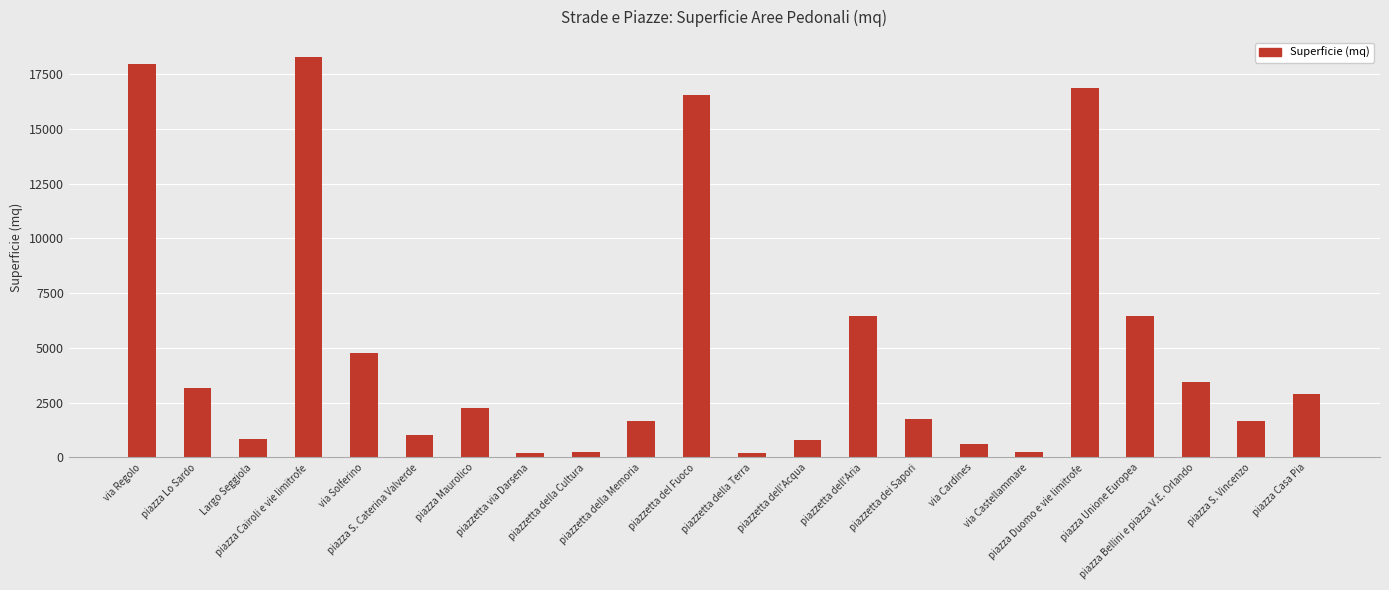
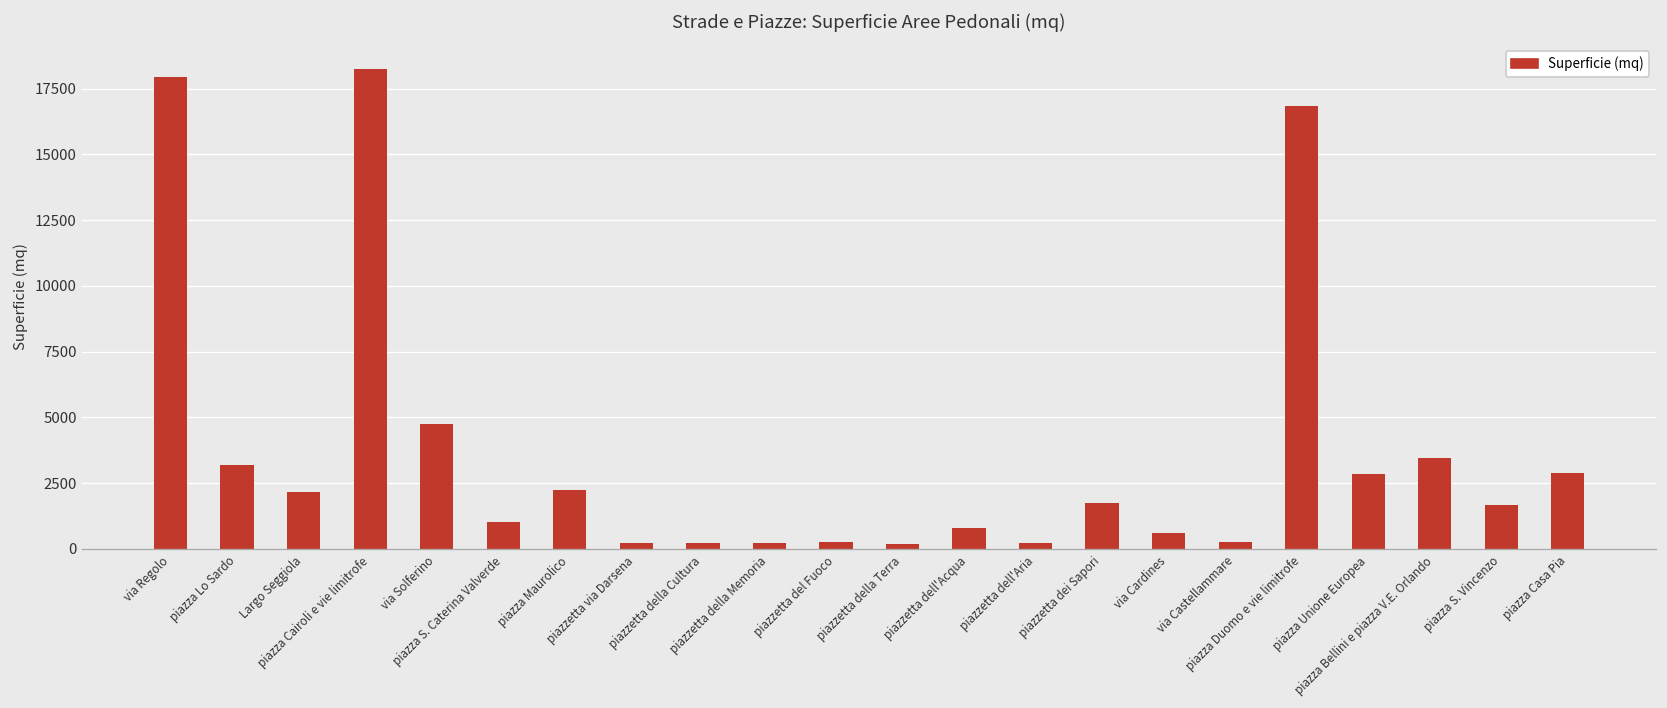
Largo Seggiola: 800 -> 2200
piazzetta della Memoria: 1700 -> 200
piazzetta del Fuoco: 16500 -> 300
piazzetta dell'Aria: 6500 -> 200
piazza Unione Europea: 6500 -> 2900
